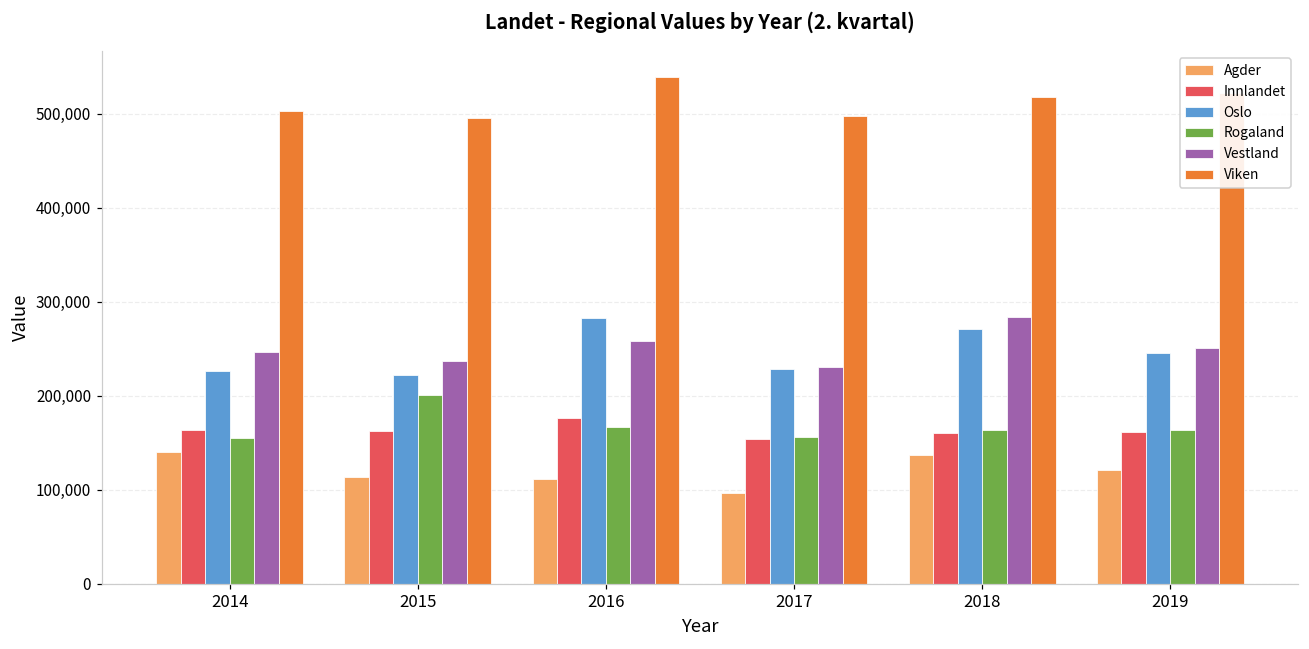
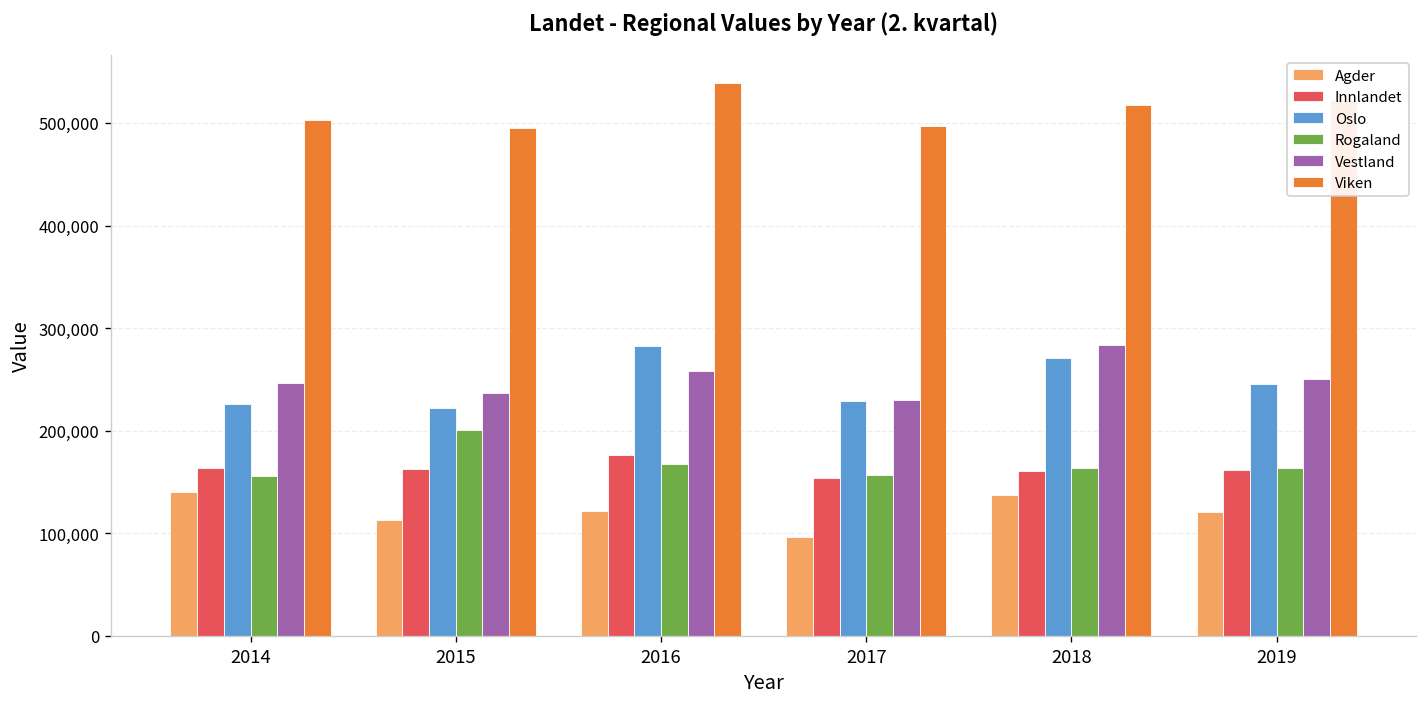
Agder, 2016: 110,000 -> 120,000
